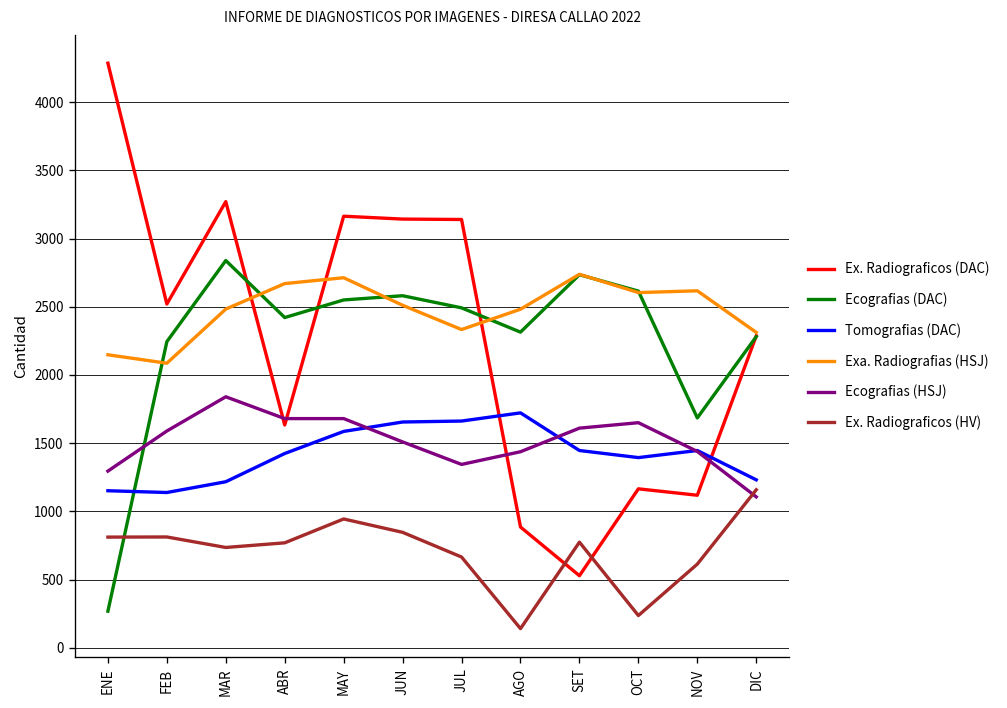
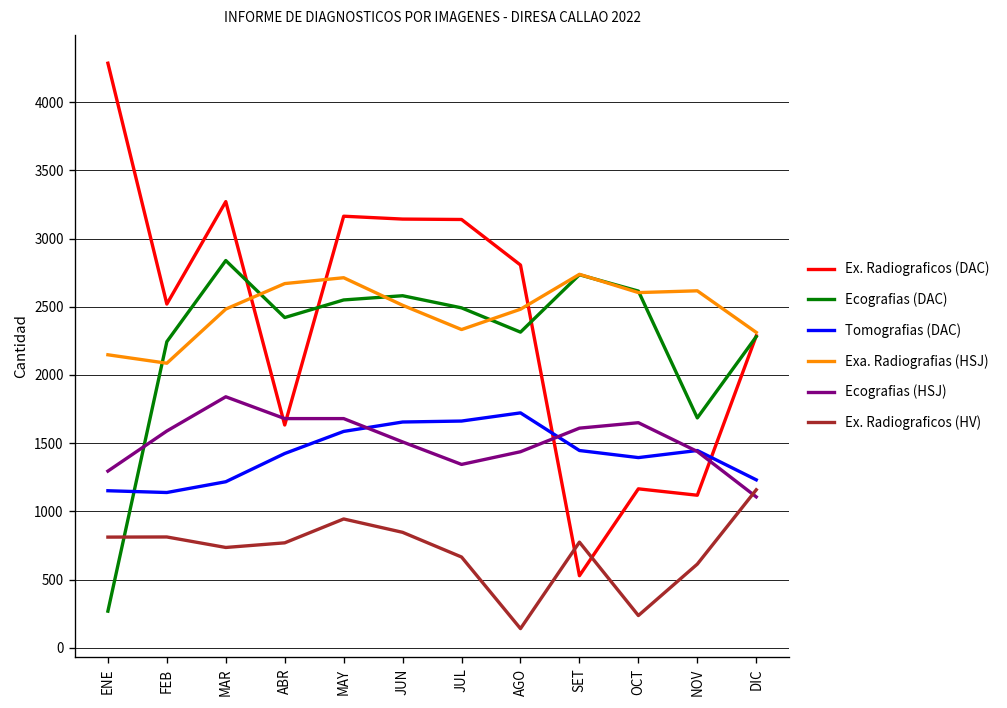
Ex. Radiograficos (DAC), AGO: 890 -> 2810
